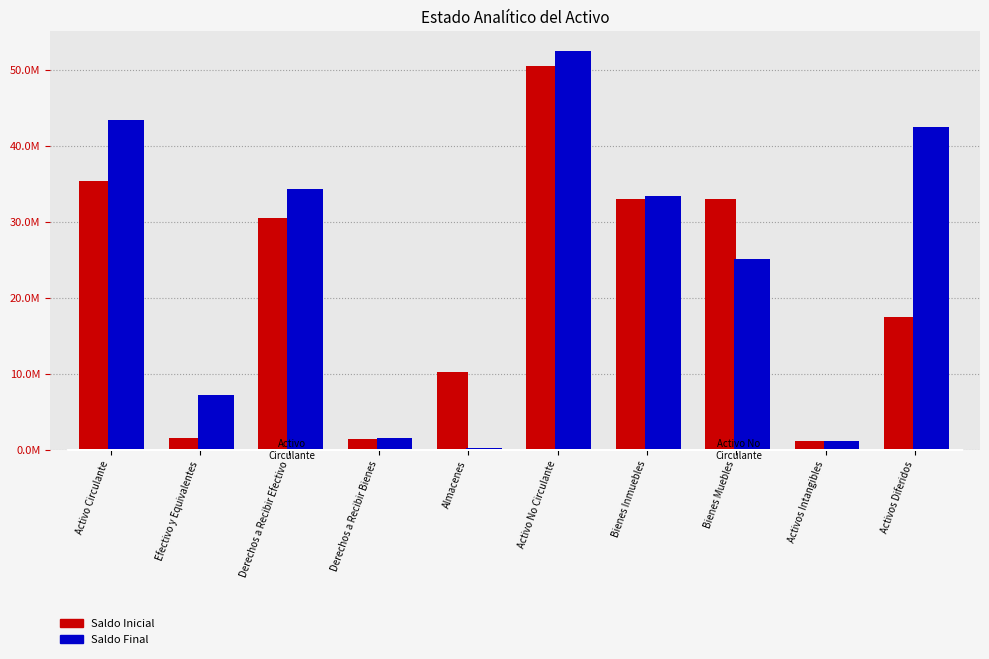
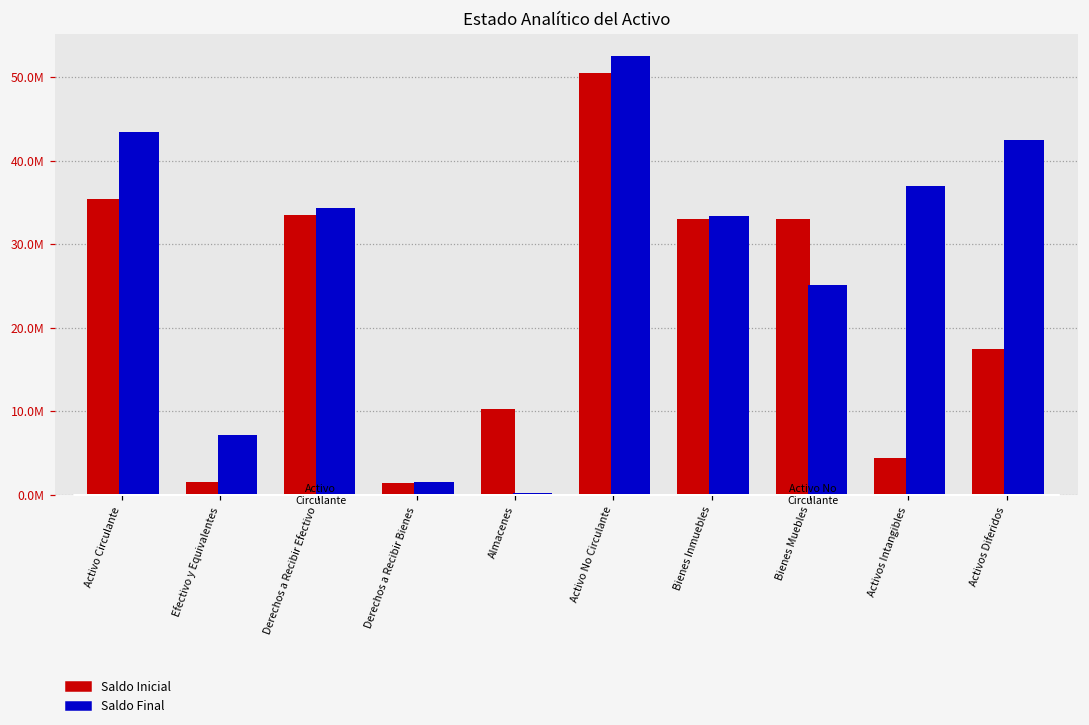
Saldo Inicial, Derechos a Recibir Efectivo: 30000000 -> 33000000
Saldo Inicial, Activos Intangibles: 1000000 -> 4000000
Saldo Final, Activos Intangibles: 1000000 -> 37000000
